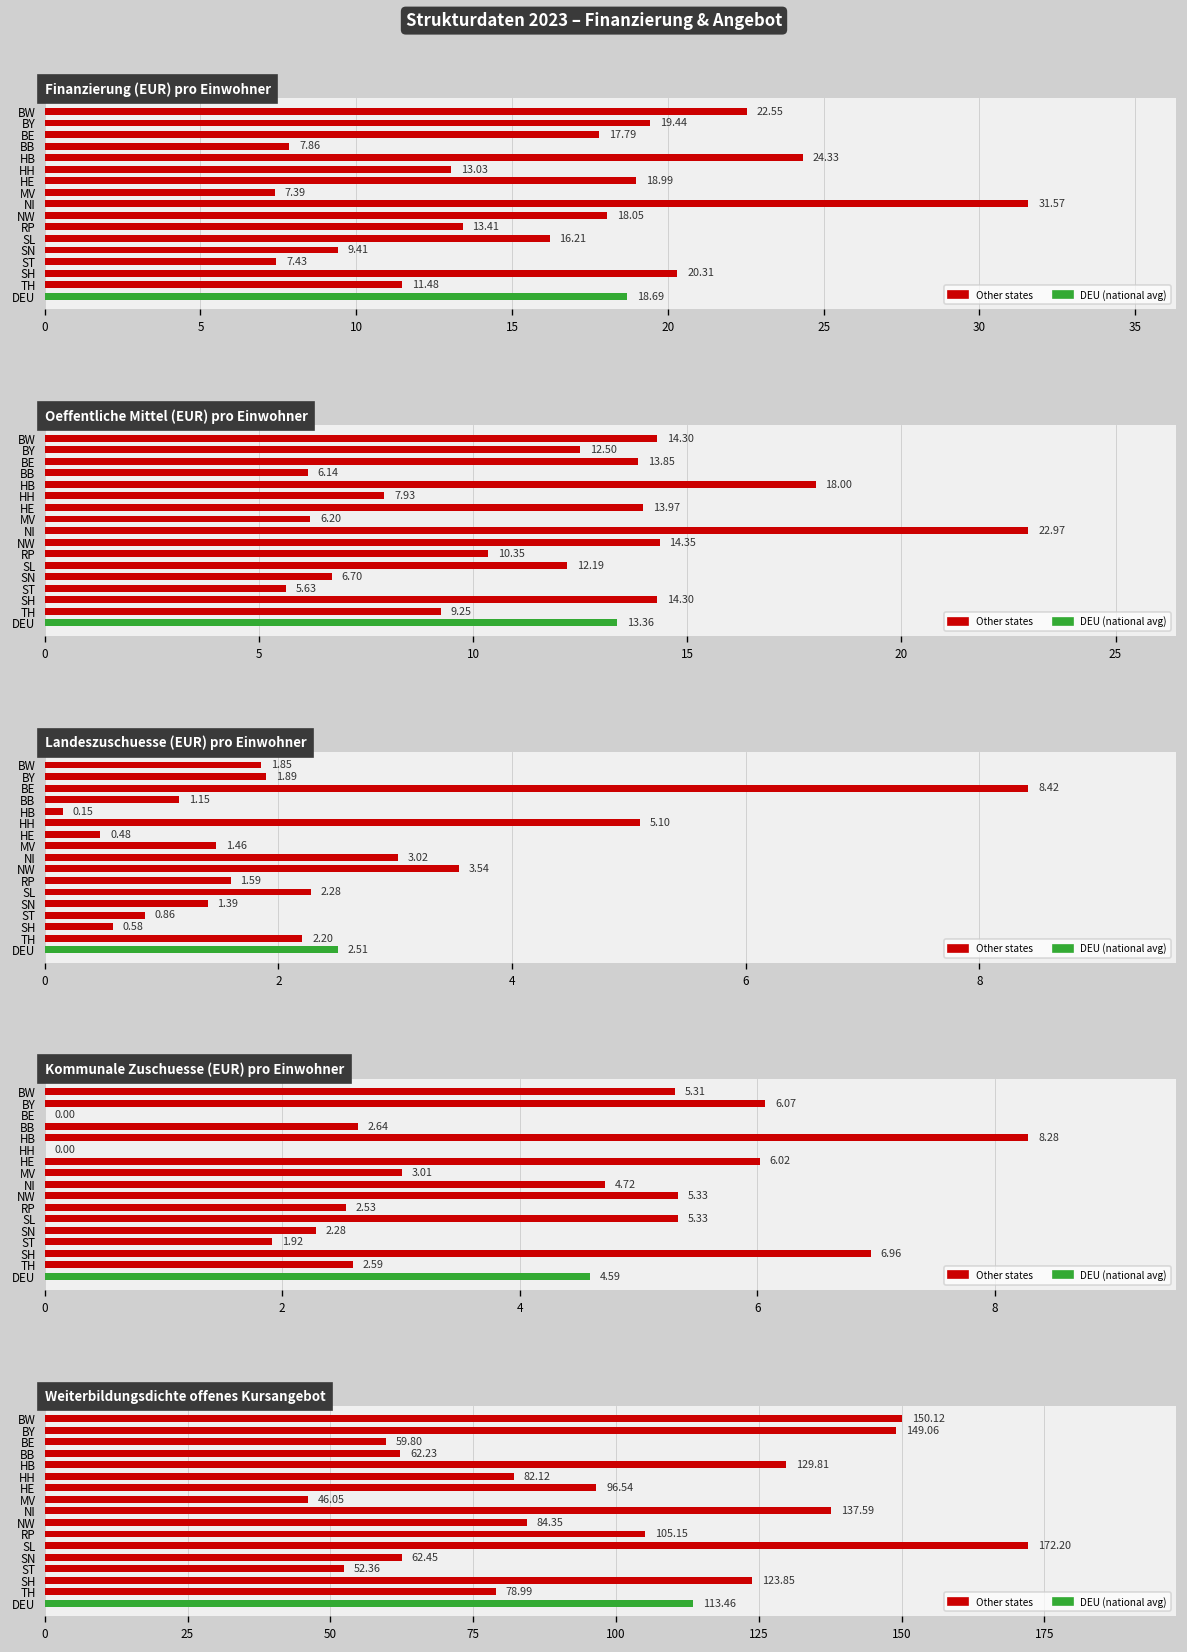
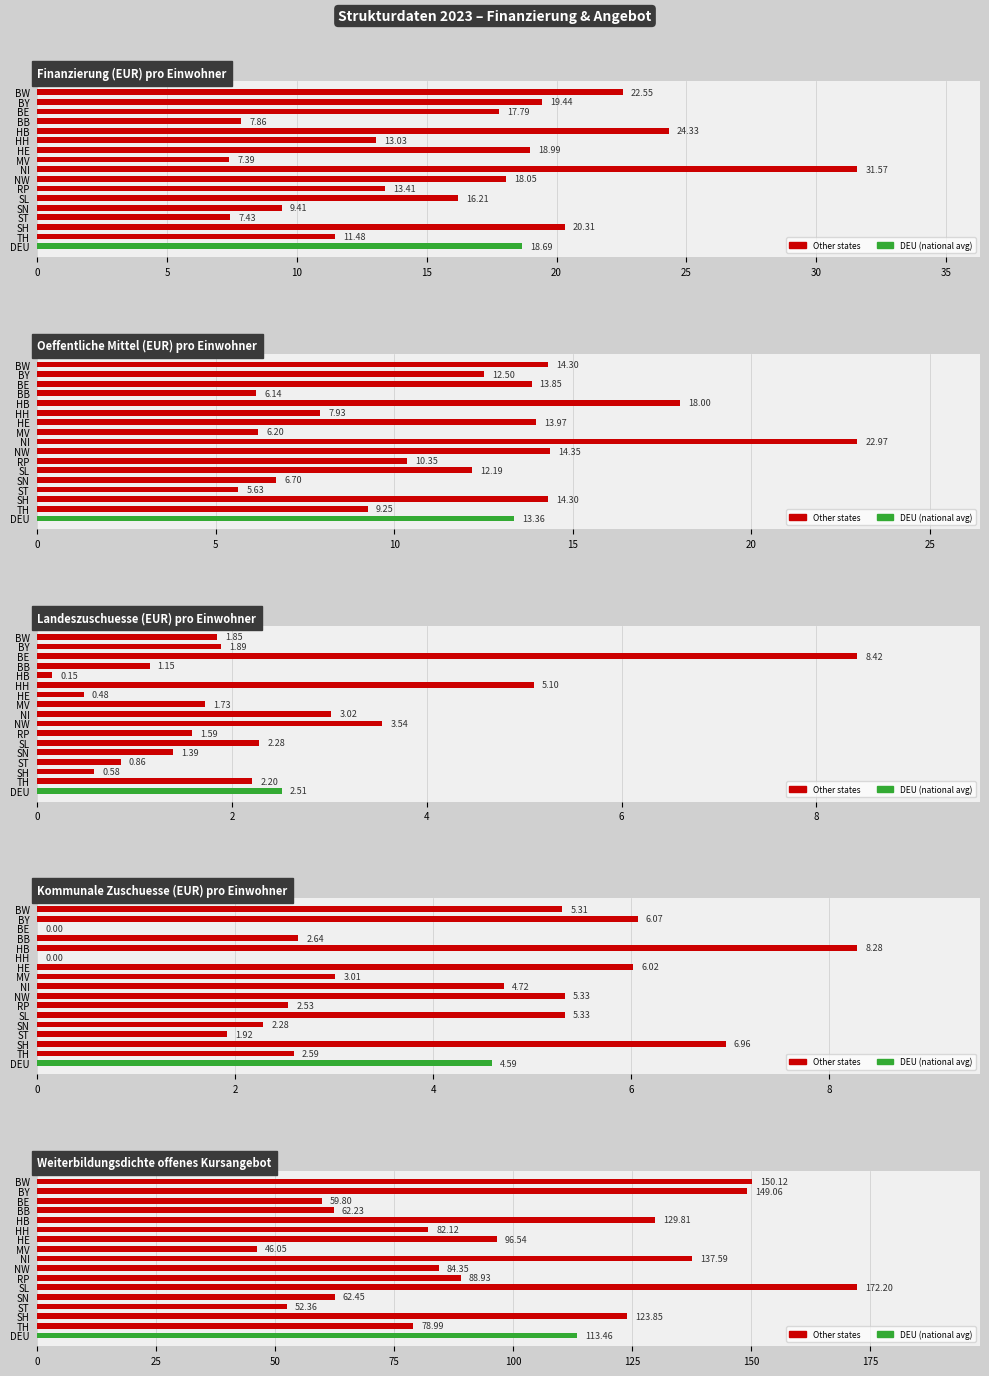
Landeszuschuesse (EUR) pro Einwohner, MV: 1.46 -> 1.73
Weiterbildungsdichte offenes Kursangebot, RP: 105.15 -> 88.93
